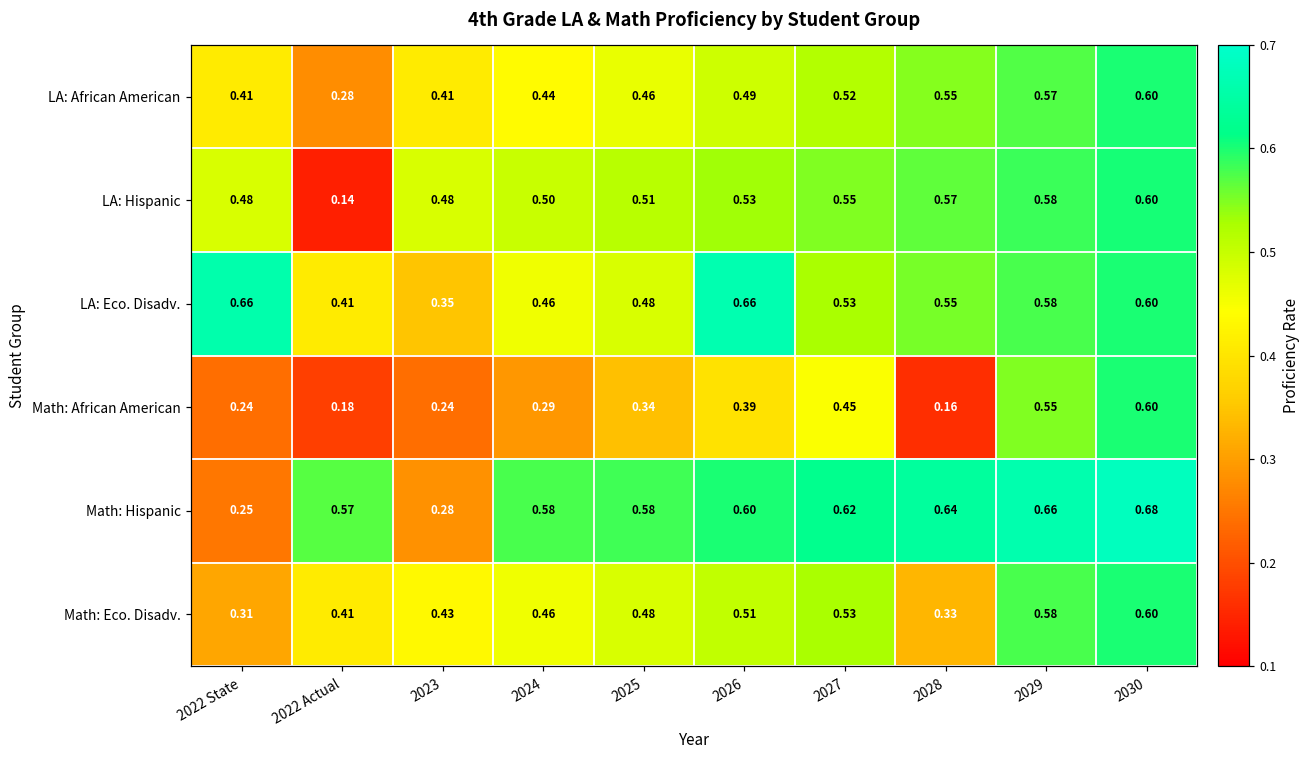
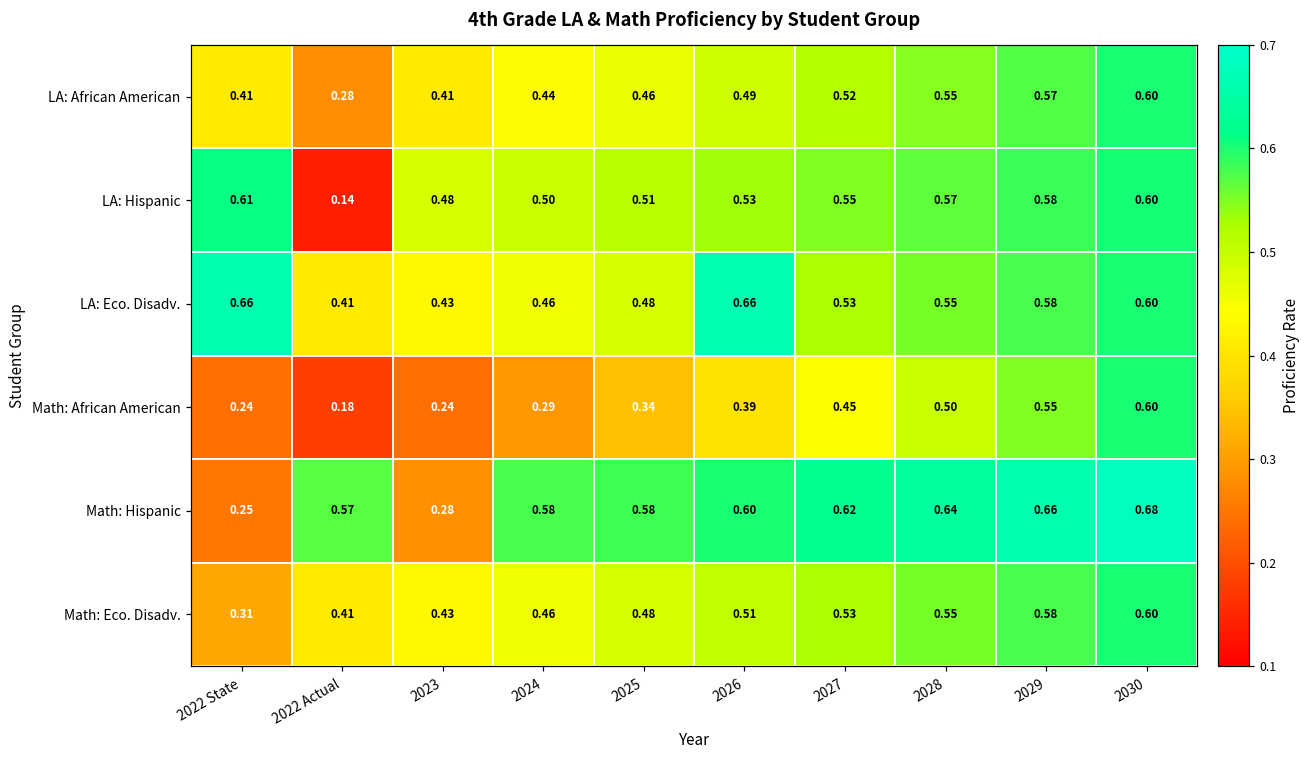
LA: Hispanic, 2022 State: 0.48 -> 0.61
LA: Eco. Disadv., 2023: 0.35 -> 0.43
Math: African American, 2028: 0.16 -> 0.50
Math: Eco. Disadv., 2028: 0.33 -> 0.55
